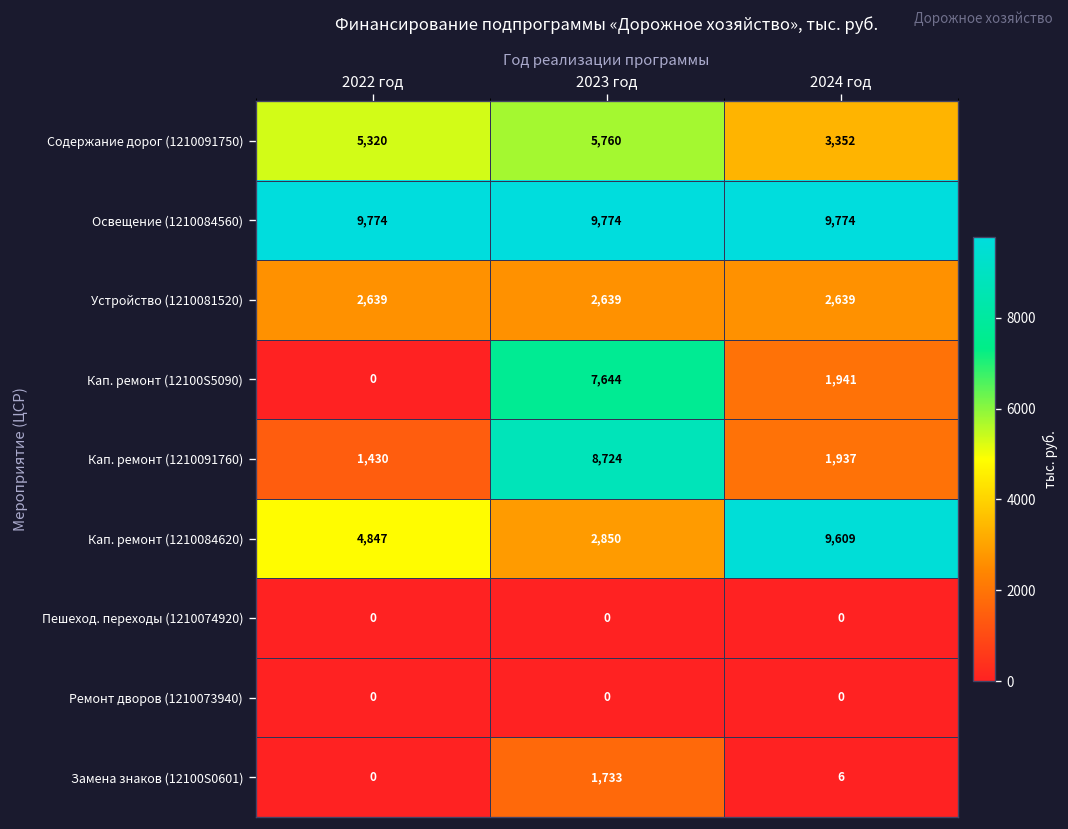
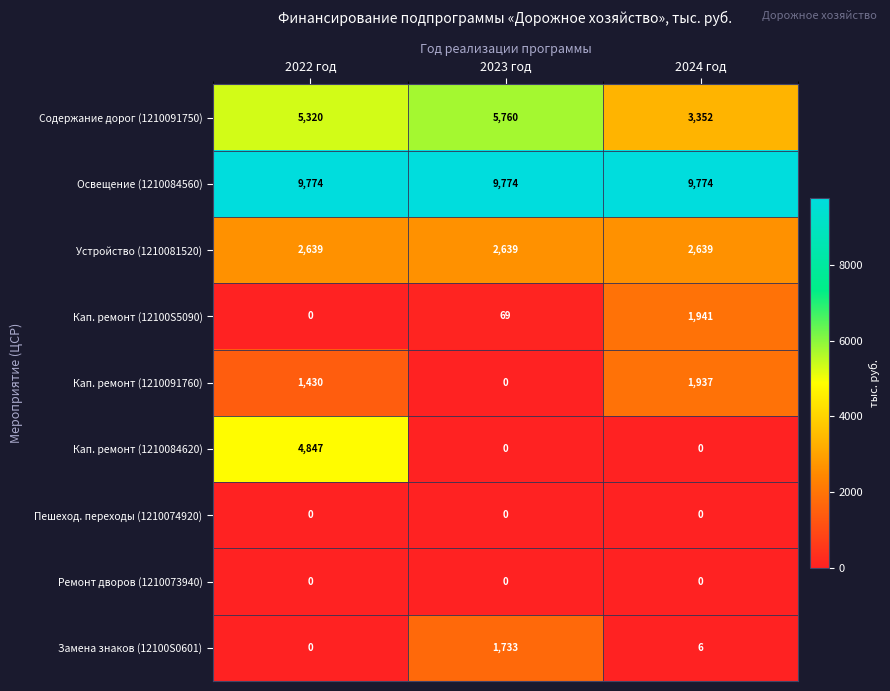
Кап. ремонт (12100S5090), 2023 год: 7,644 -> 69
Кап. ремонт (1210091760), 2023 год: 8,724 -> 0
Кап. ремонт (1210084620), 2023 год: 2,850 -> 0
Кап. ремонт (1210084620), 2024 год: 9,609 -> 0
